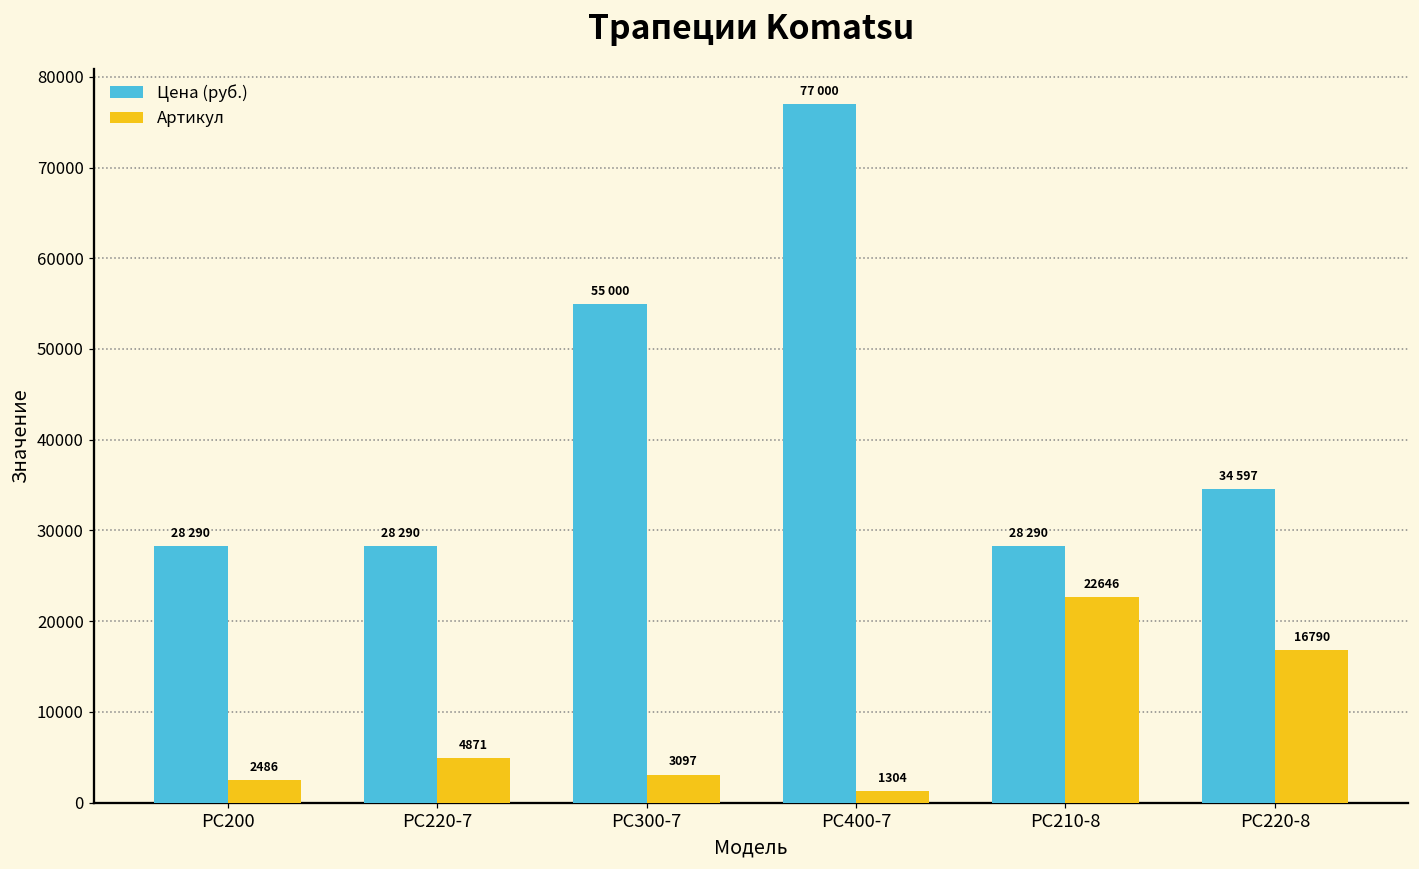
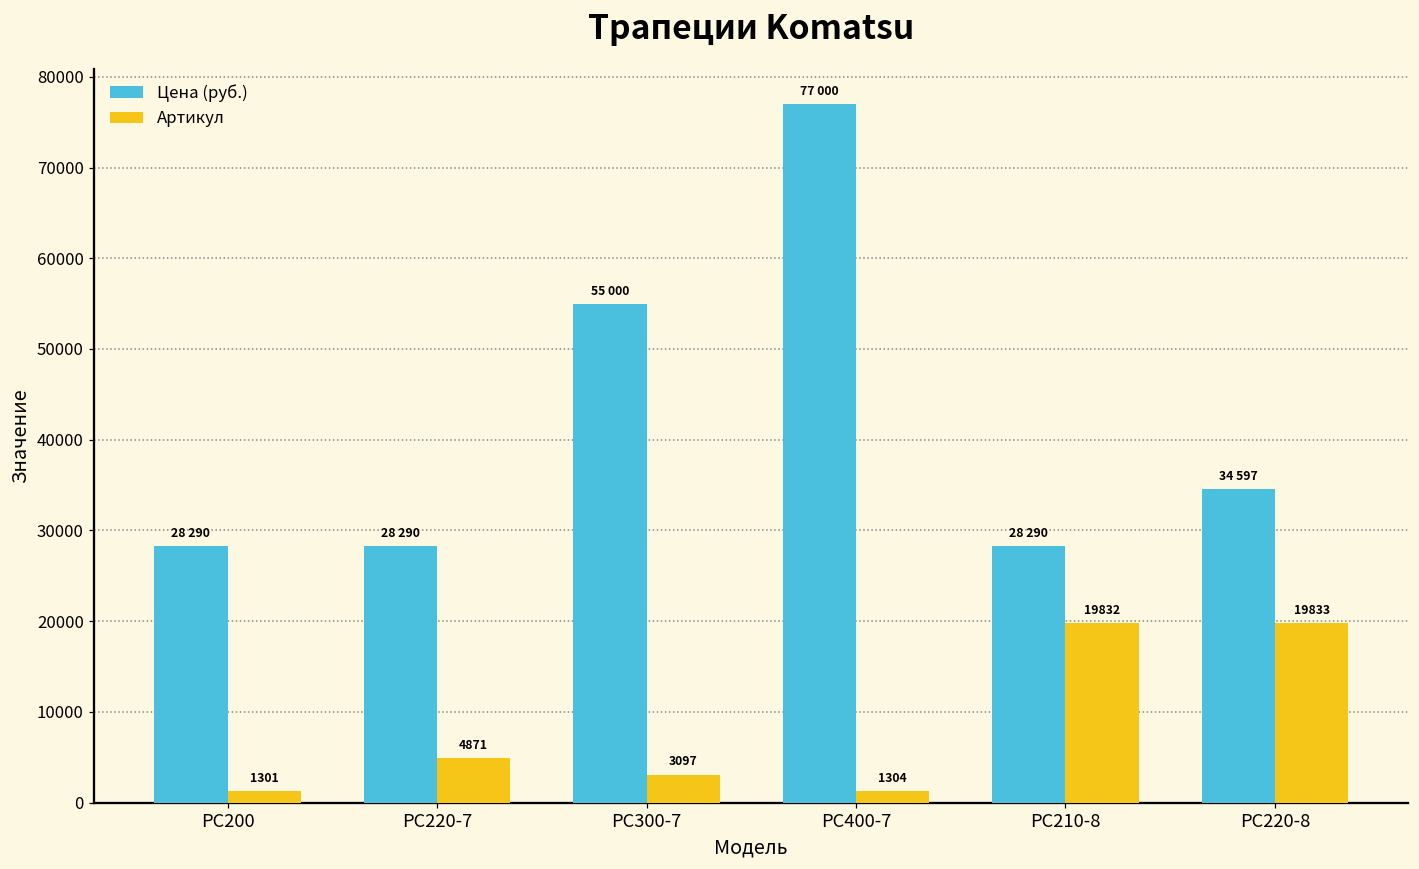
Артикул, PC200: 2486 -> 1301
Артикул, PC210-8: 22646 -> 19832
Артикул, PC220-8: 16790 -> 19833
